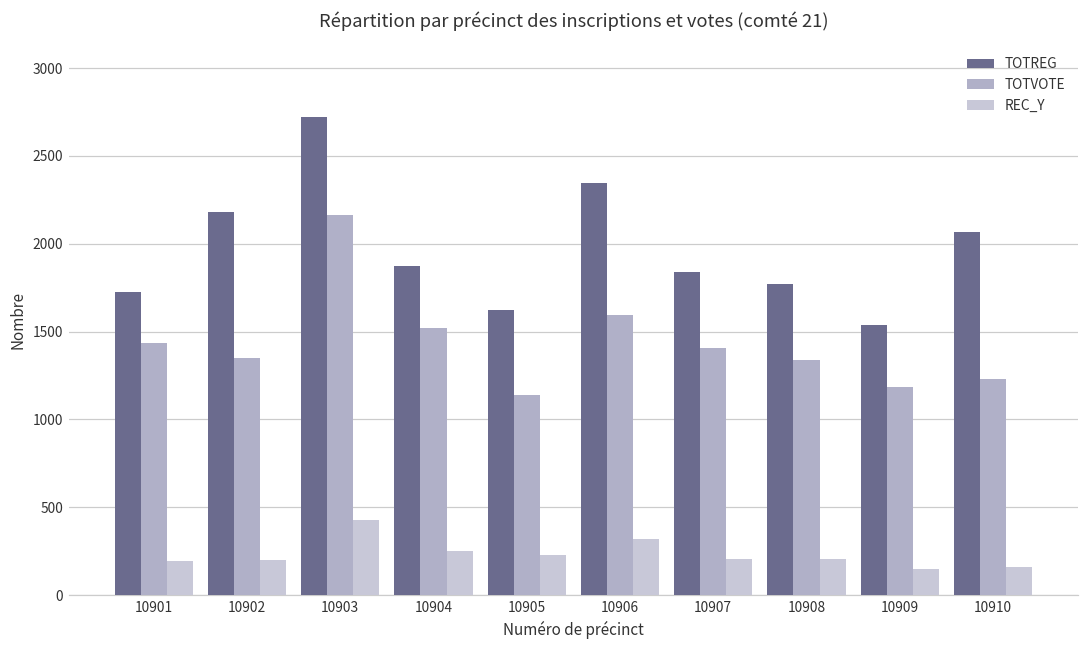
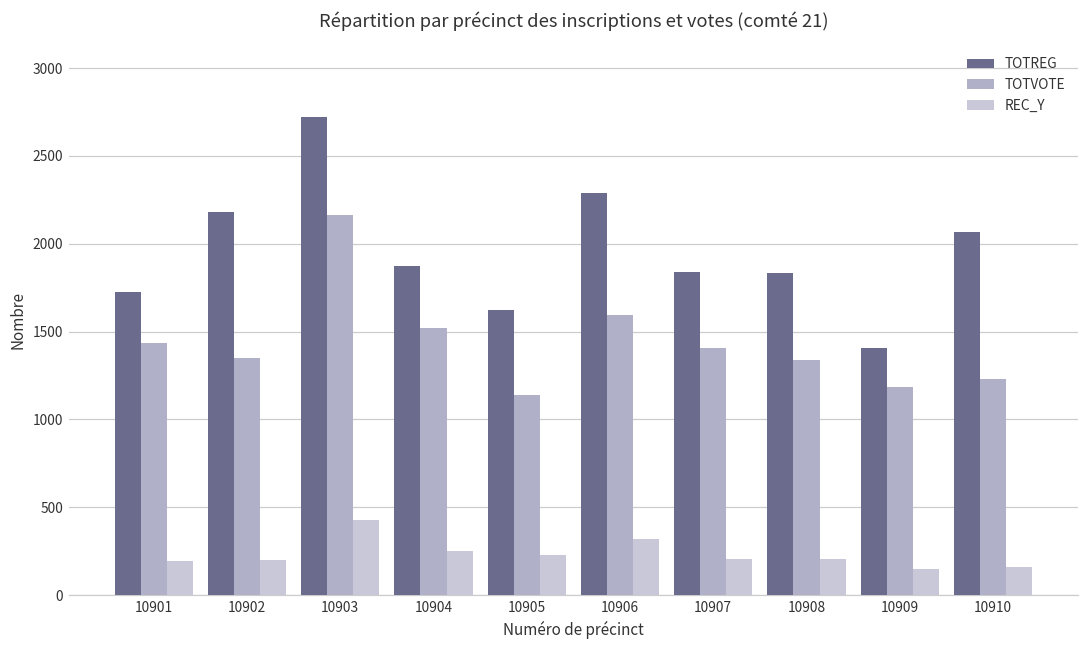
TOTREG, 10906: 2340 -> 2290
TOTREG, 10908: 1770 -> 1830
TOTREG, 10909: 1540 -> 1410
